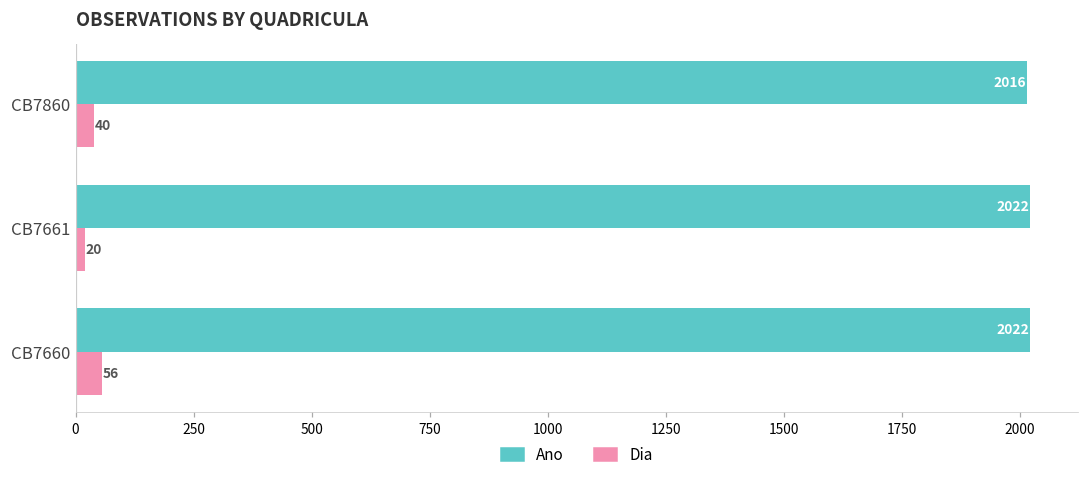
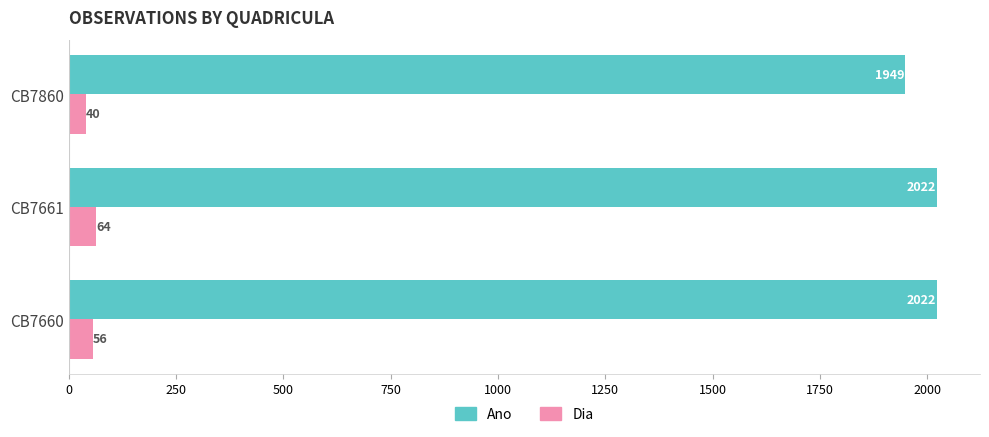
Ano, CB7860: 2016 -> 1949
Dia, CB7661: 20 -> 64
